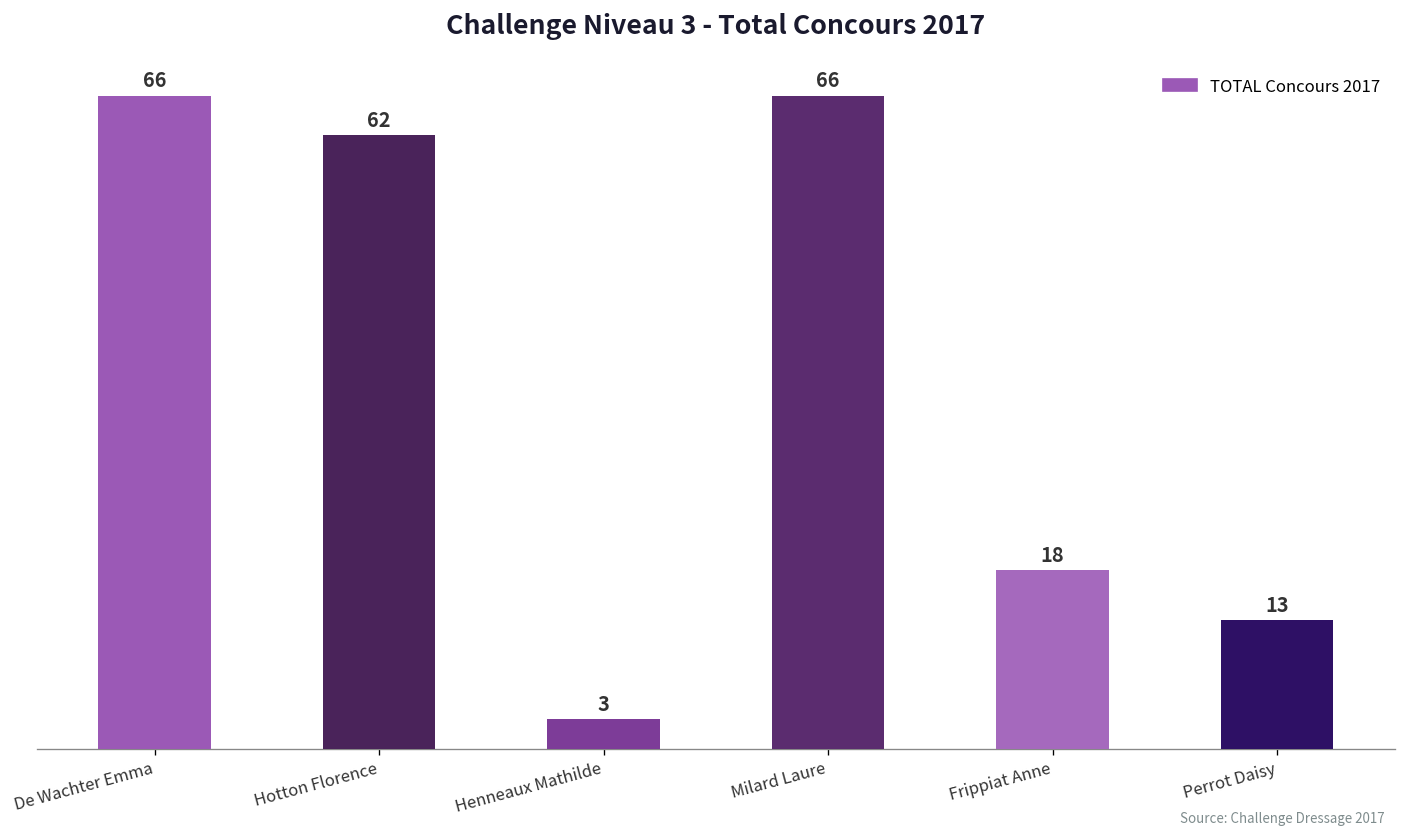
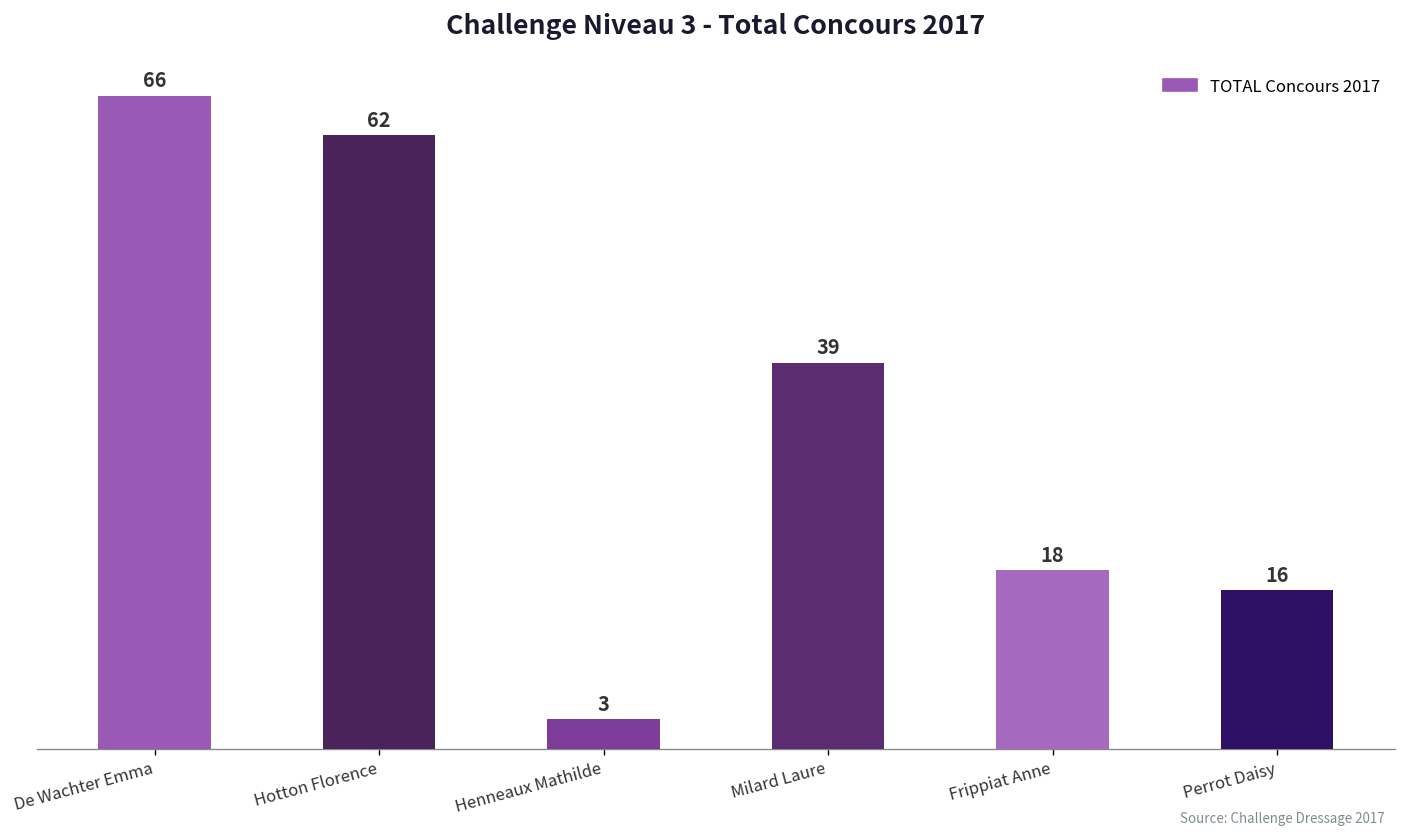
Milard Laure: 66 -> 39
Perrot Daisy: 13 -> 16
